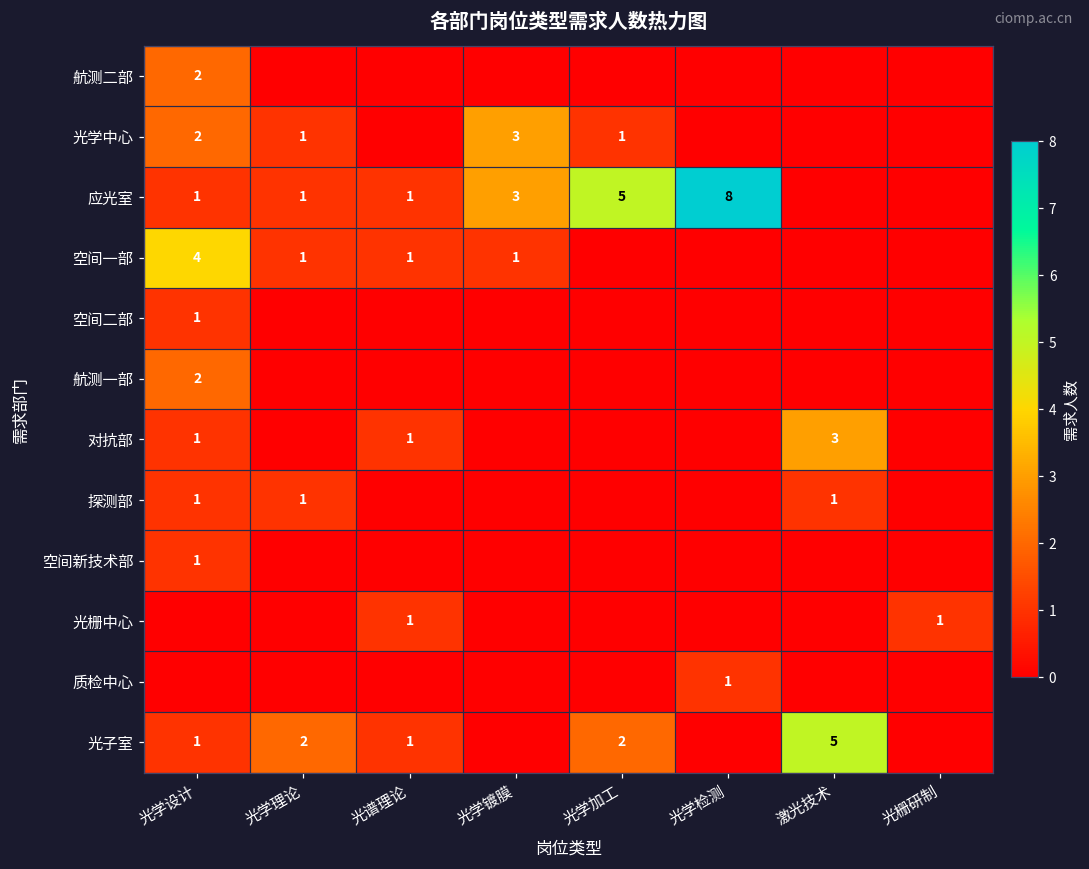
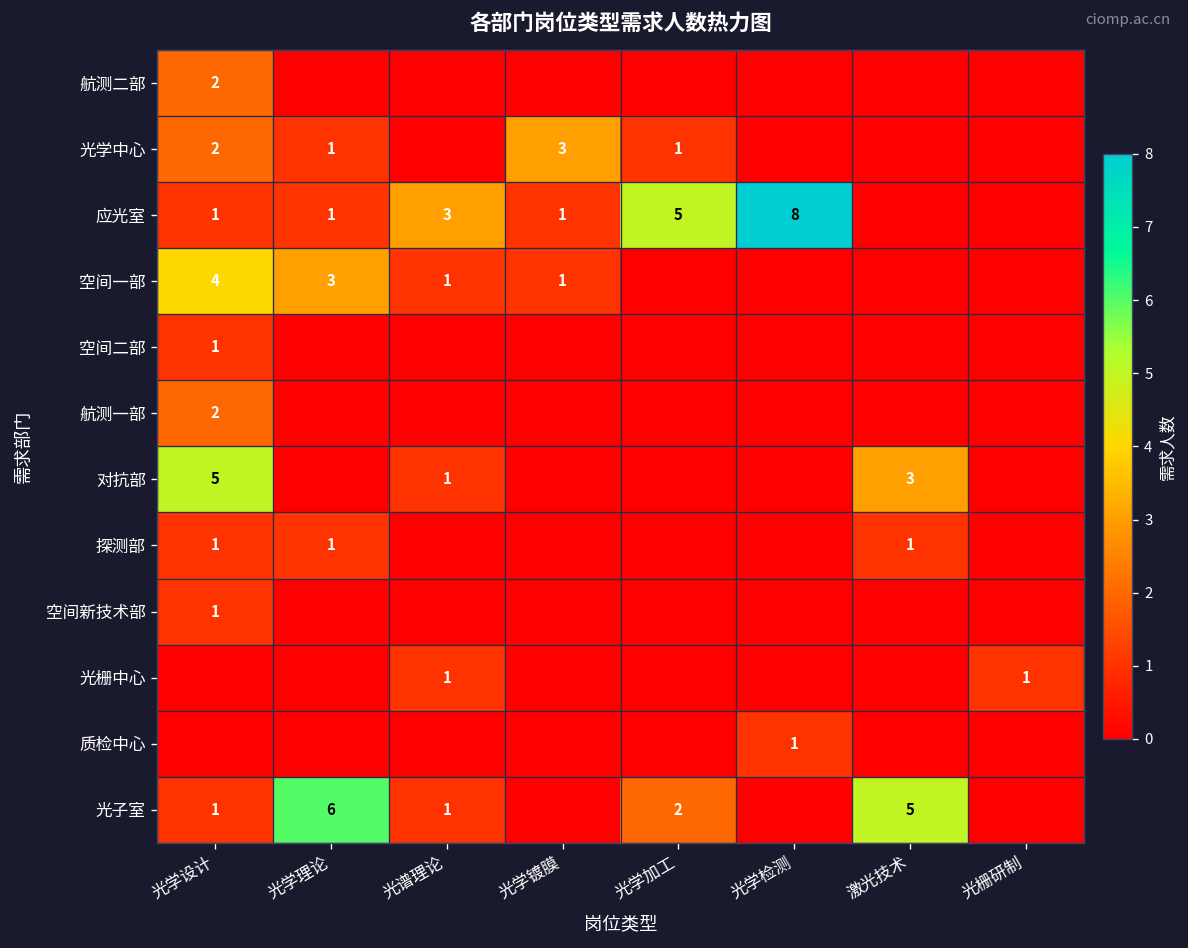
应光室, 光谱理论: 1 -> 3
应光室, 光学镀膜: 3 -> 1
空间一部, 光学理论: 1 -> 3
对抗部, 光学设计: 1 -> 5
光子室, 光学理论: 2 -> 6
